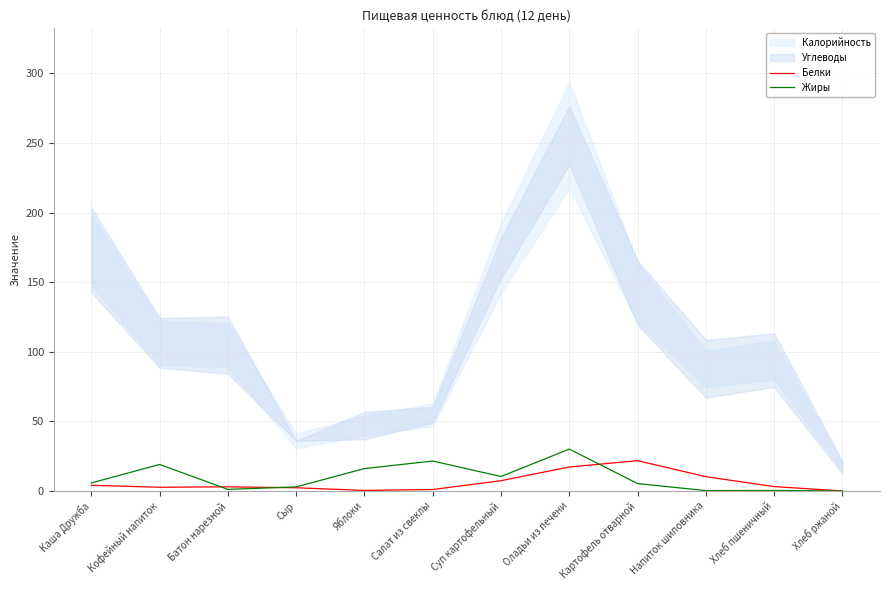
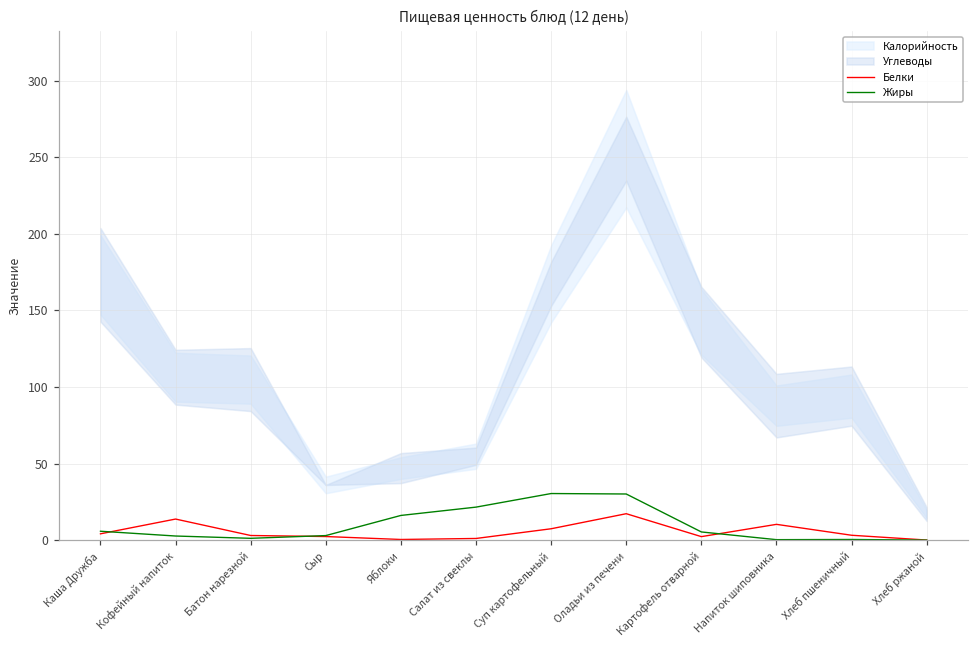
Белки, Кофейный напиток: 3 -> 14
Жиры, Кофейный напиток: 19 -> 3
Жиры, Суп картофельный: 10 -> 30
Белки, Картофель отварной: 22 -> 2
